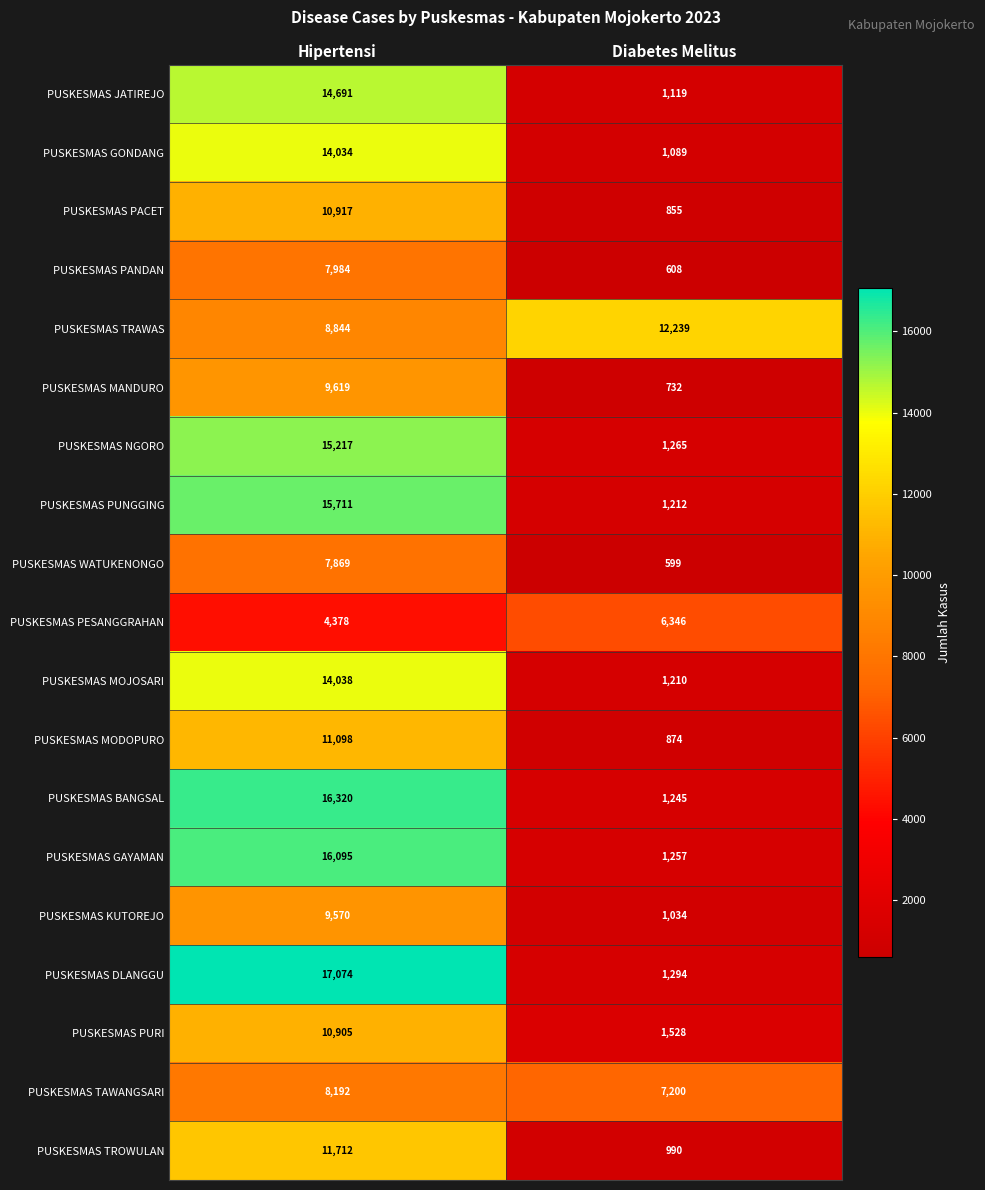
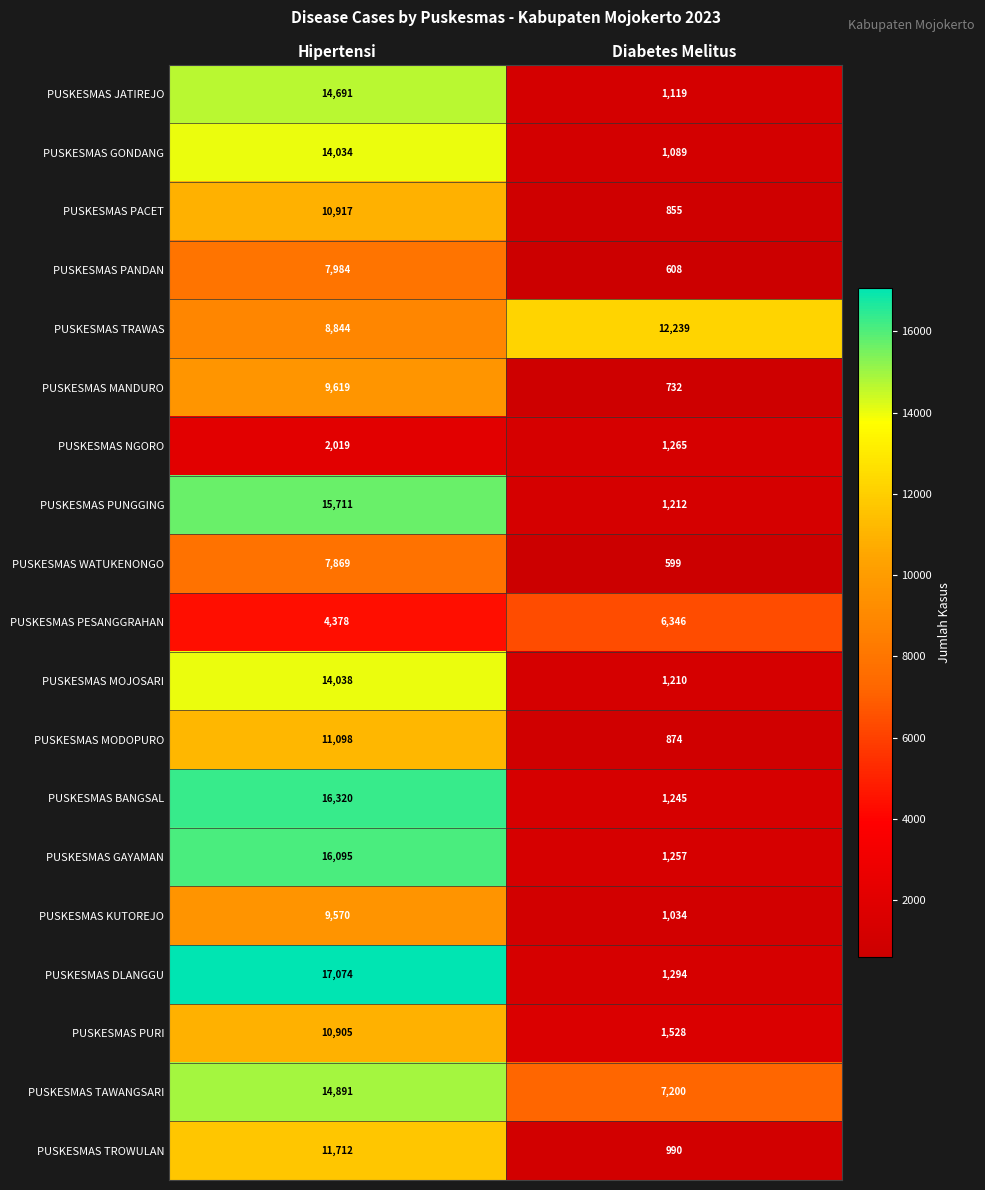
PUSKESMAS NGORO, Hipertensi: 15,217 -> 2,019
PUSKESMAS TAWANGSARI, Hipertensi: 8,192 -> 14,891
